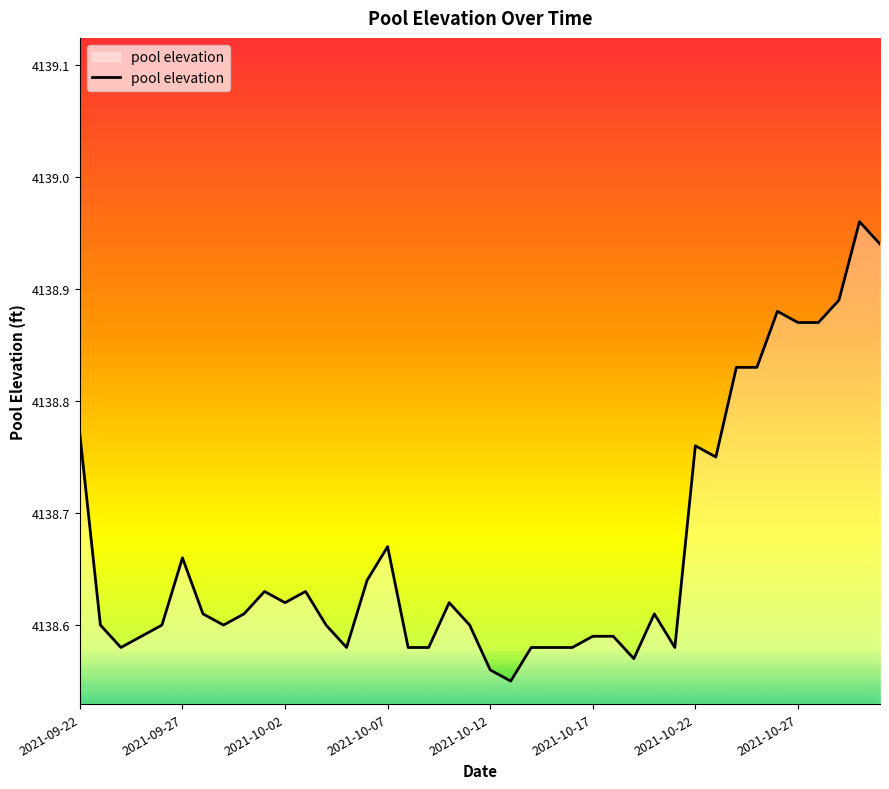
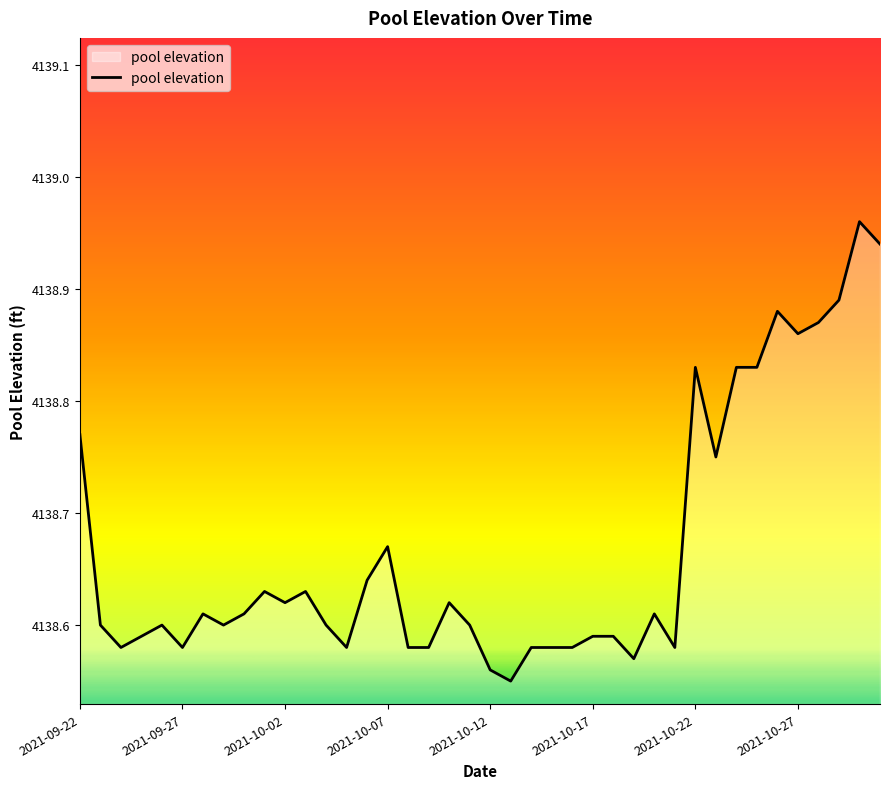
2021-09-27: 4138.66 -> 4138.58
2021-10-22: 4138.76 -> 4138.83
2021-10-27: 4138.87 -> 4138.86
